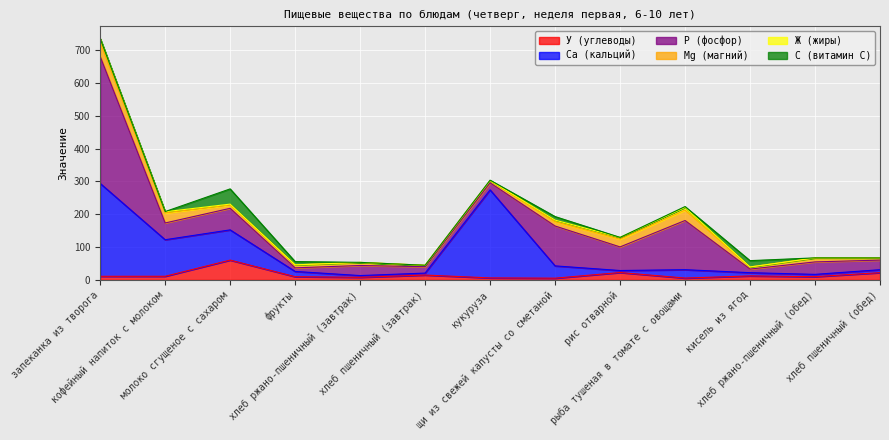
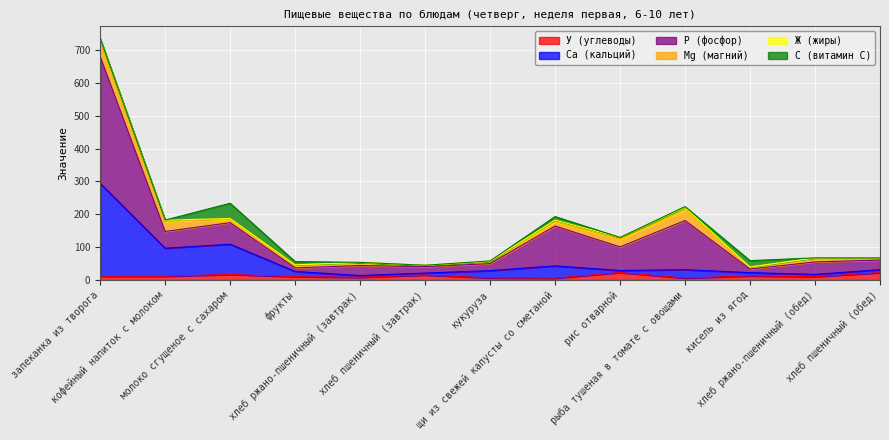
Са (кальций), кофейный напиток с молоком: 110 -> 90
У (углеводы), молоко сгущеное с сахаром: 60 -> 20
Са (кальций), кукуруза: 270 -> 20
